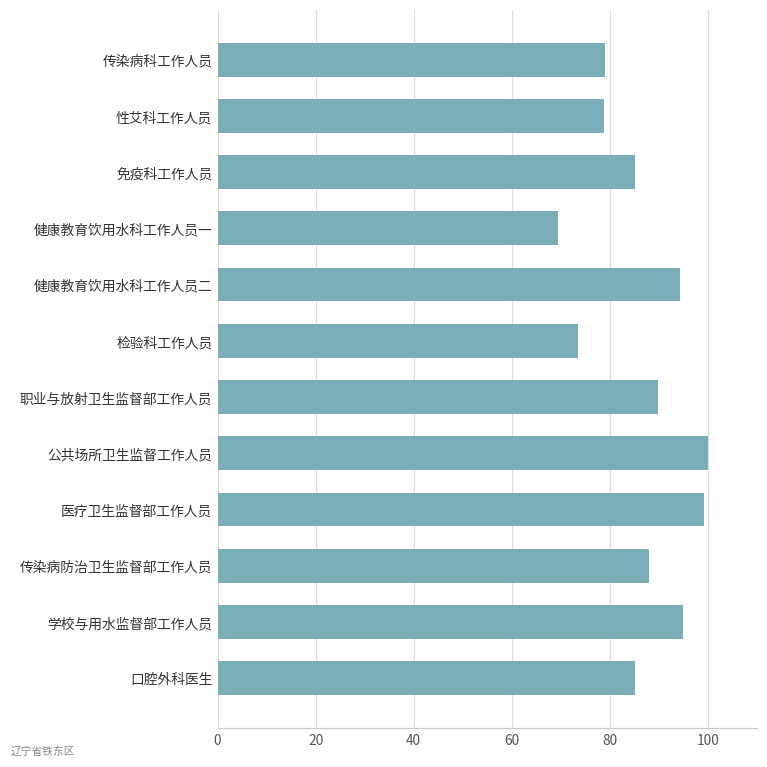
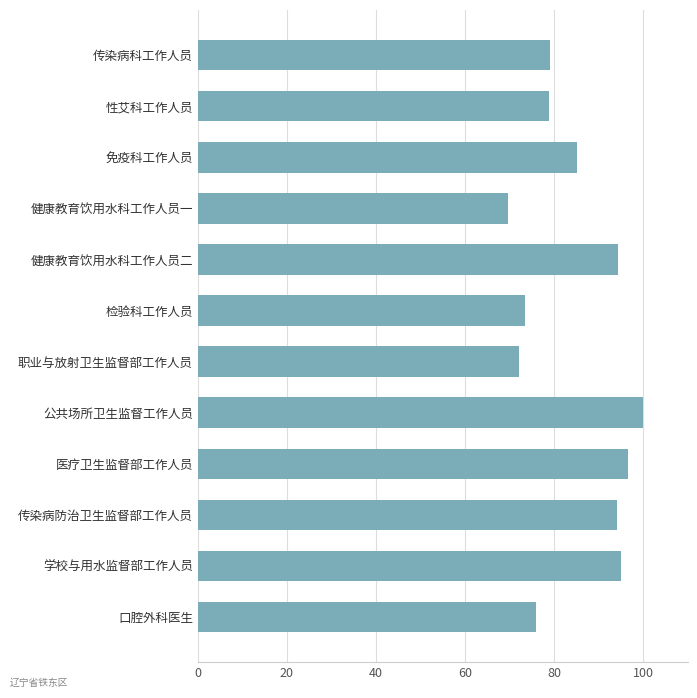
职业与放射卫生监督部工作人员: 90 -> 72
医疗卫生监督部工作人员: 99 -> 96
传染病防治卫生监督部工作人员: 88 -> 94
口腔外科医生: 85 -> 76
